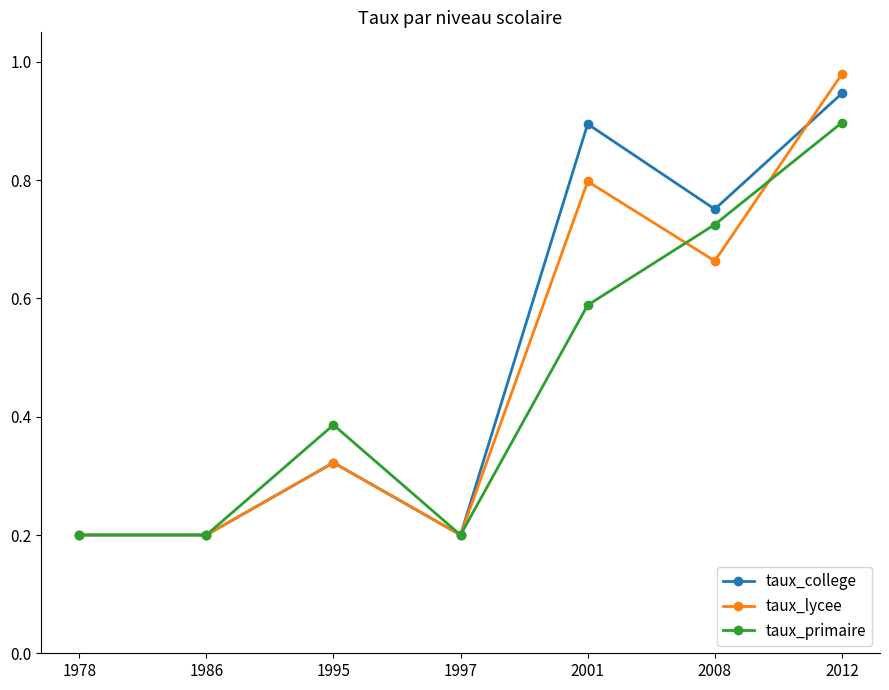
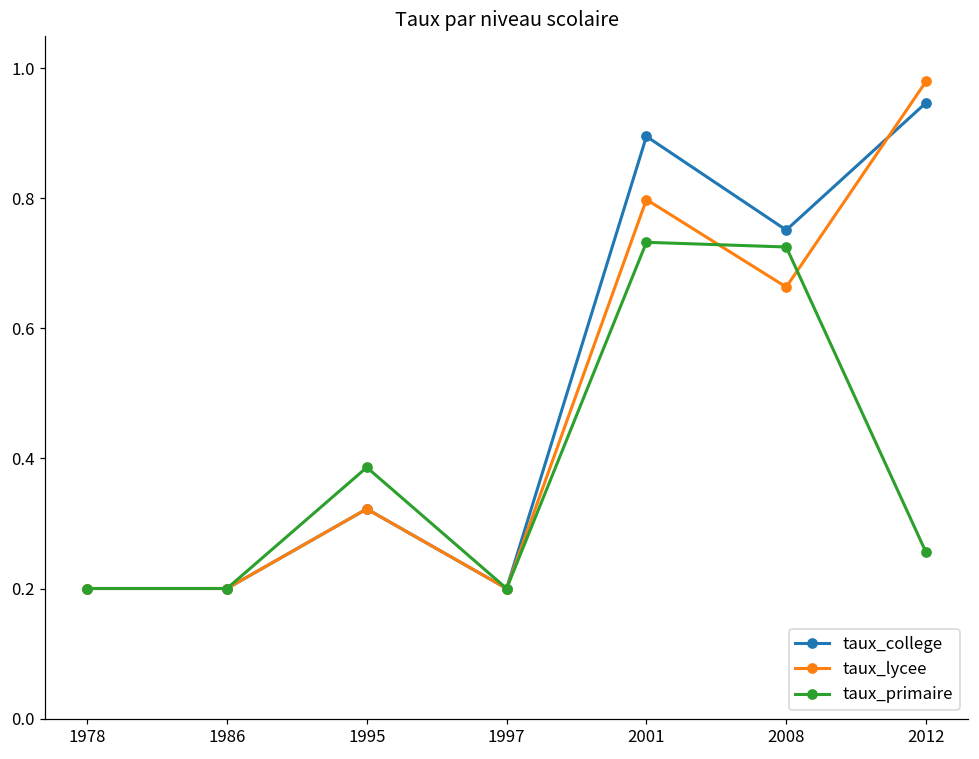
taux_primaire, 2001: 0.59 -> 0.73
taux_primaire, 2012: 0.90 -> 0.26
